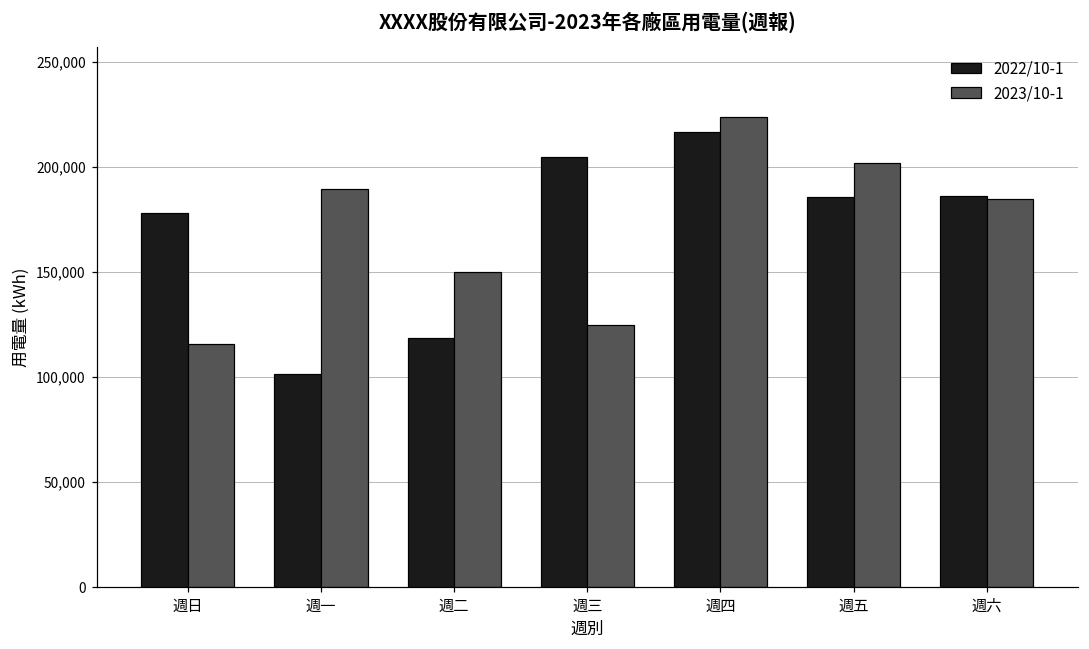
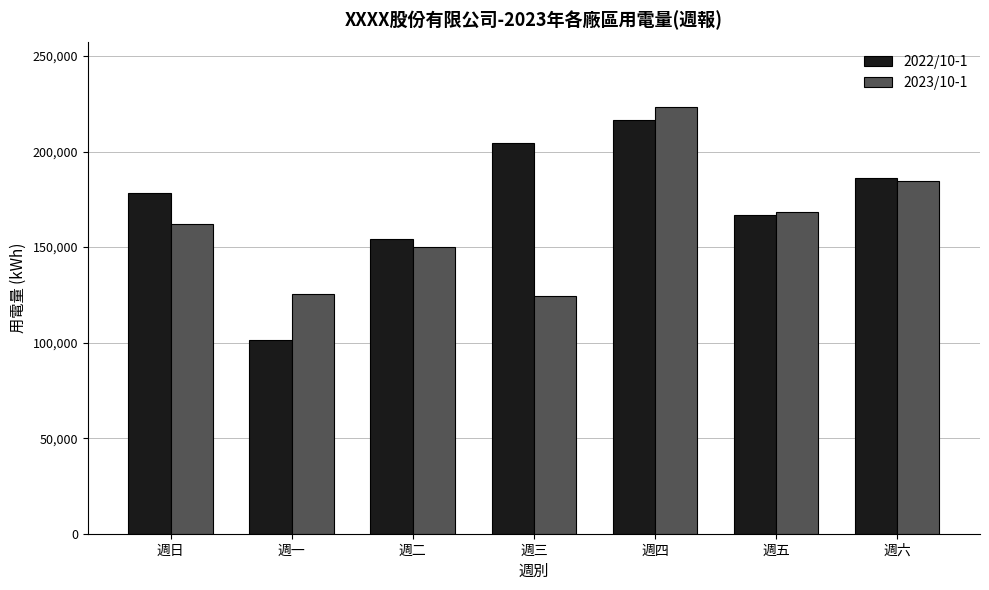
2023/10-1, 週日: 116,000 -> 162,000
2023/10-1, 週一: 189,000 -> 125,000
2022/10-1, 週二: 118,000 -> 154,000
2022/10-1, 週五: 185,000 -> 167,000
2023/10-1, 週五: 202,000 -> 168,000
